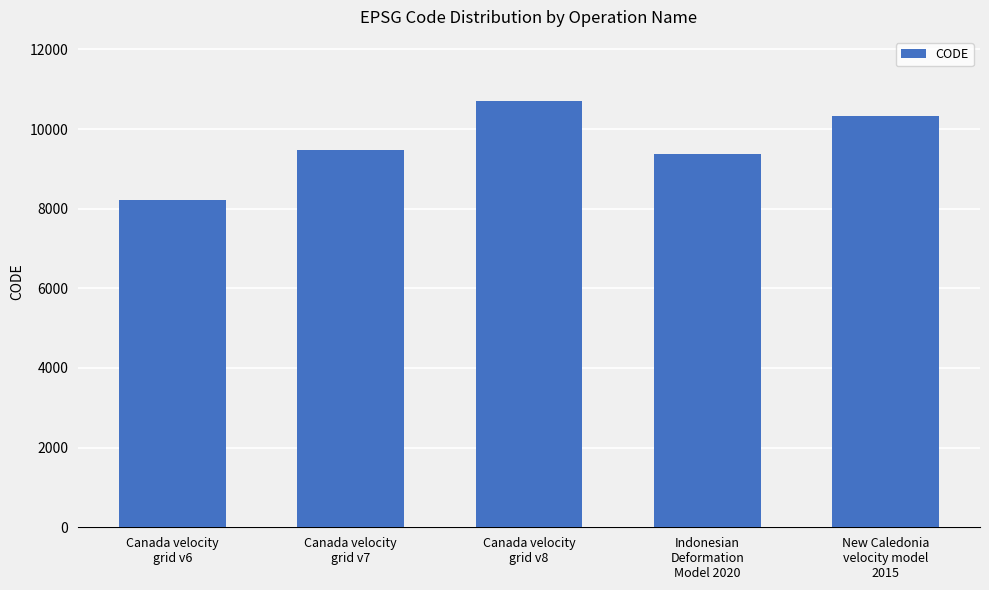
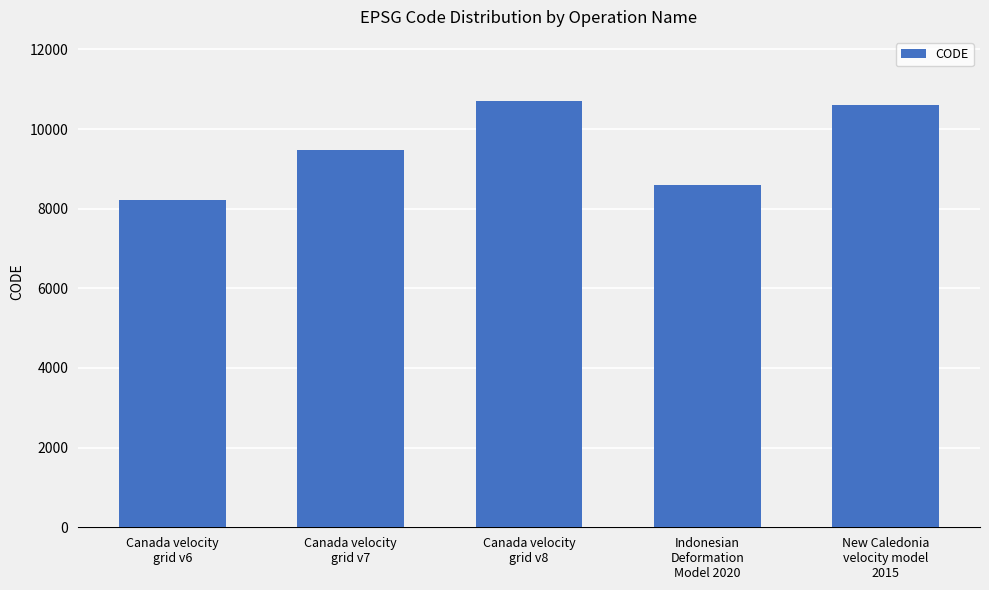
Indonesian Deformation Model 2020: 9400 -> 8600
New Caledonia velocity model 2015: 10300 -> 10600
